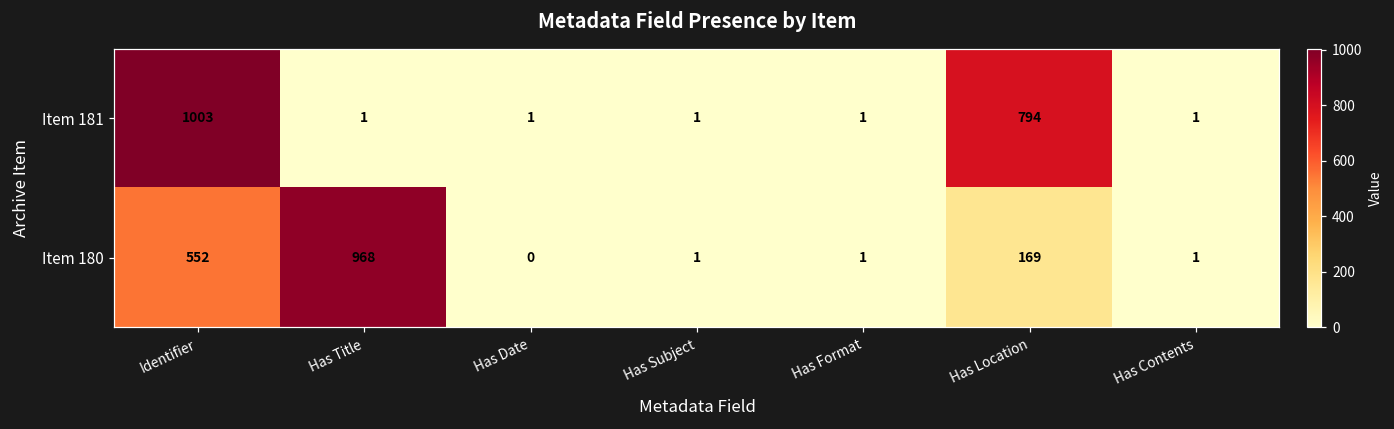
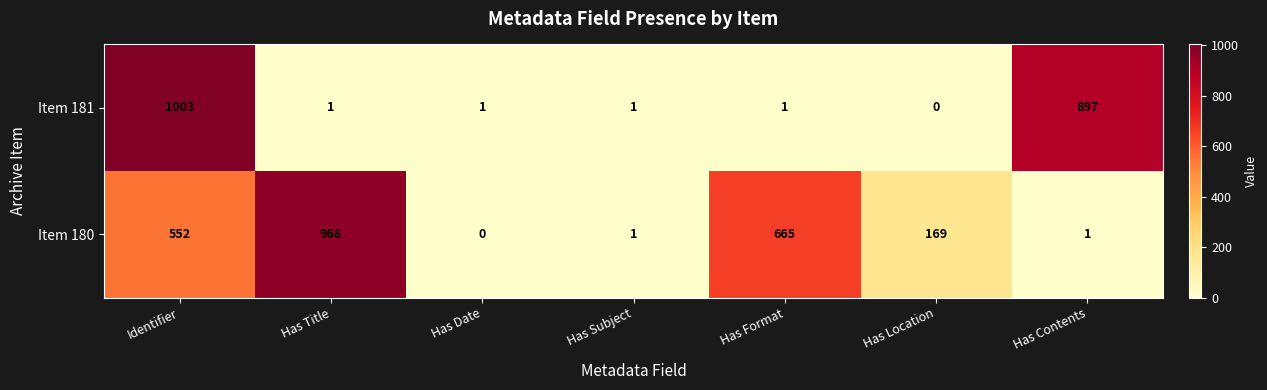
Item 181, Has Location: 794 -> 0
Item 181, Has Contents: 1 -> 897
Item 180, Has Format: 1 -> 665
